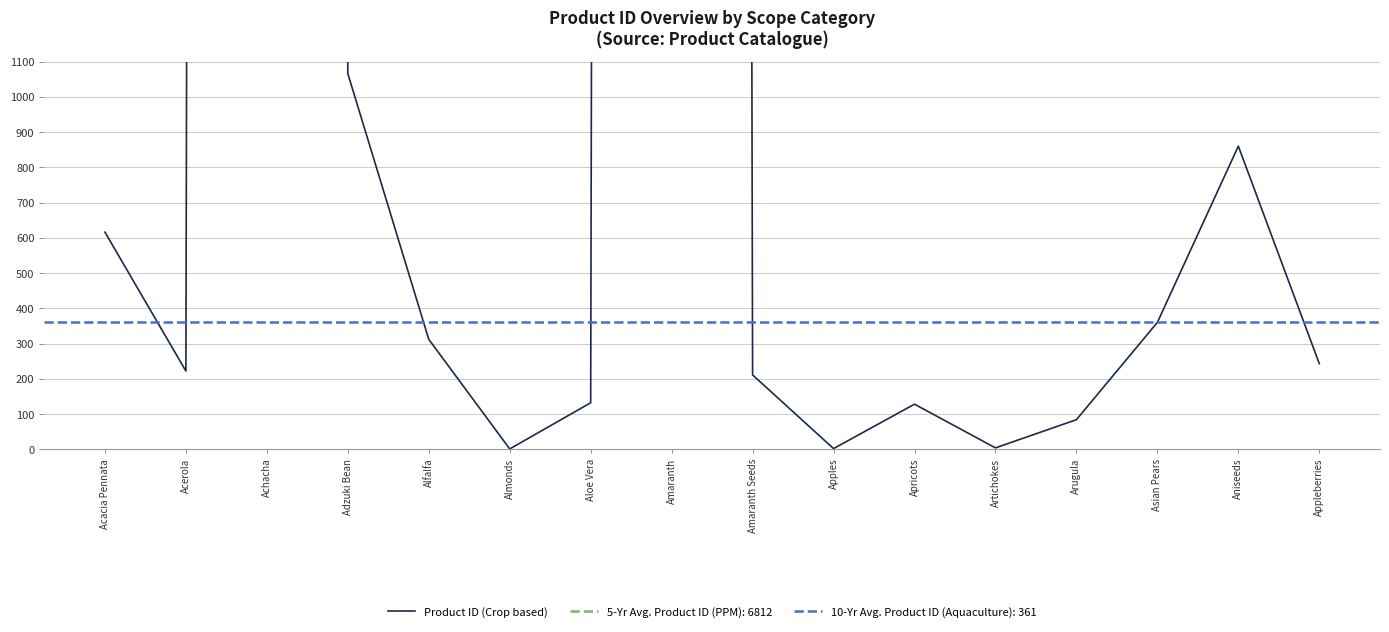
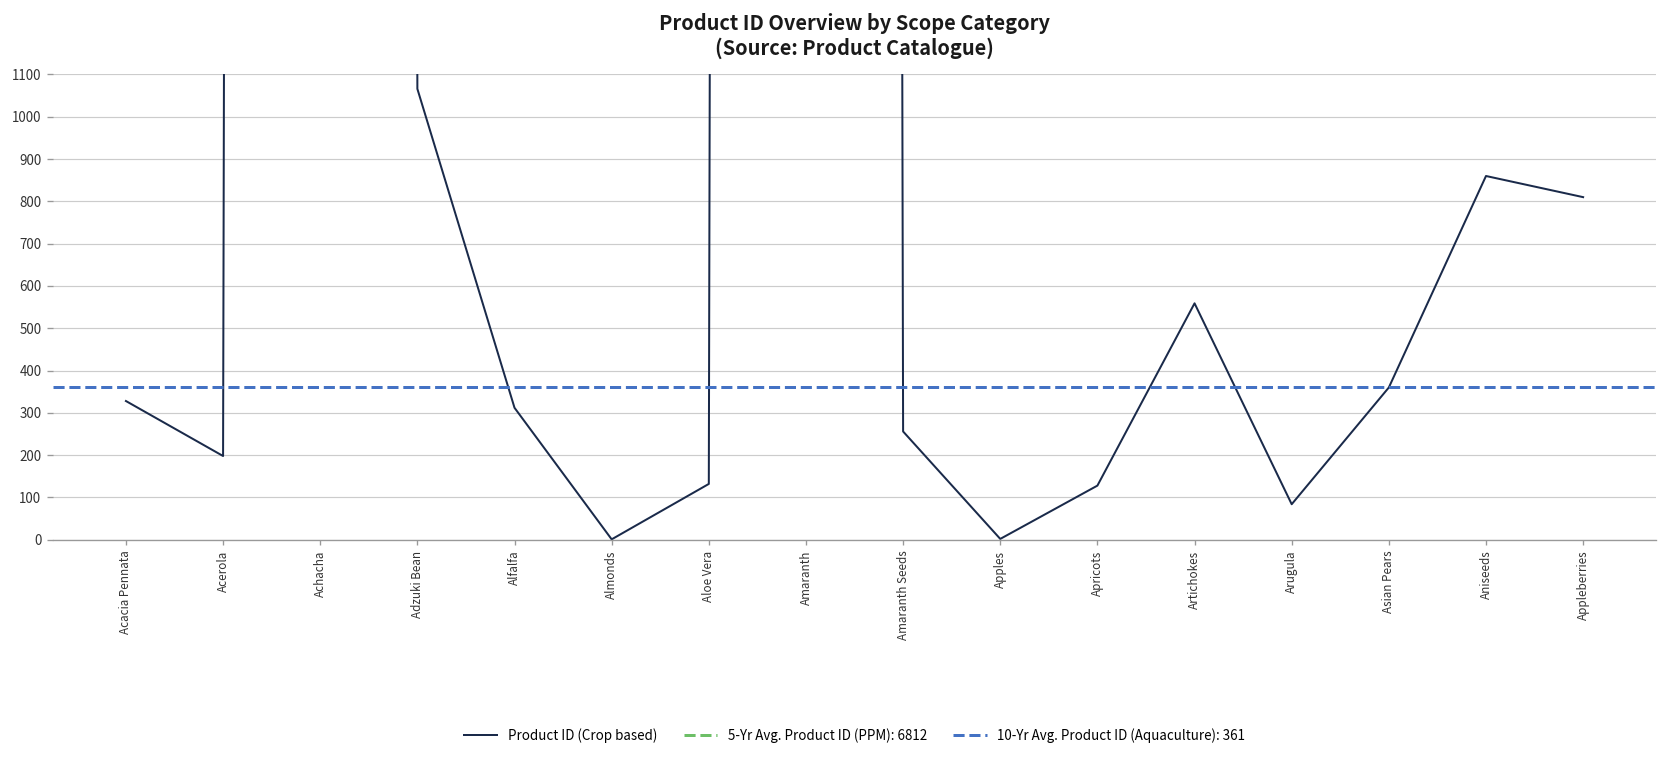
Acacia Pennata: 620 -> 330
Acerola: 220 -> 200
Amaranth Seeds: 210 -> 260
Artichokes: 0 -> 560
Appleberries: 240 -> 810
